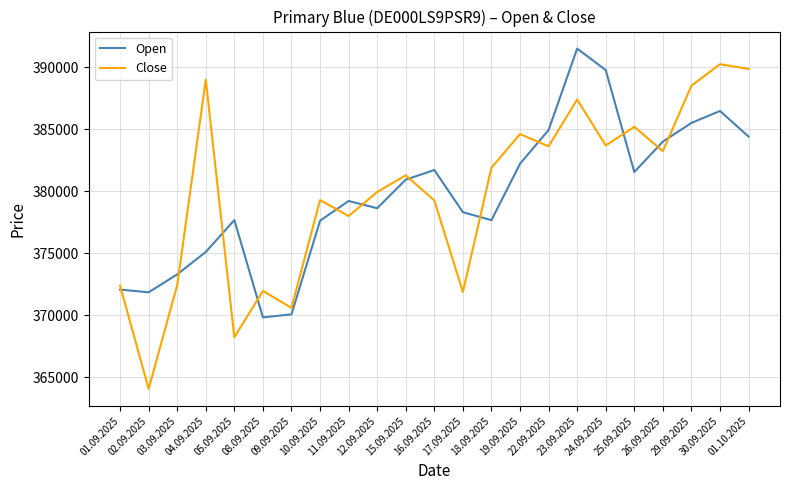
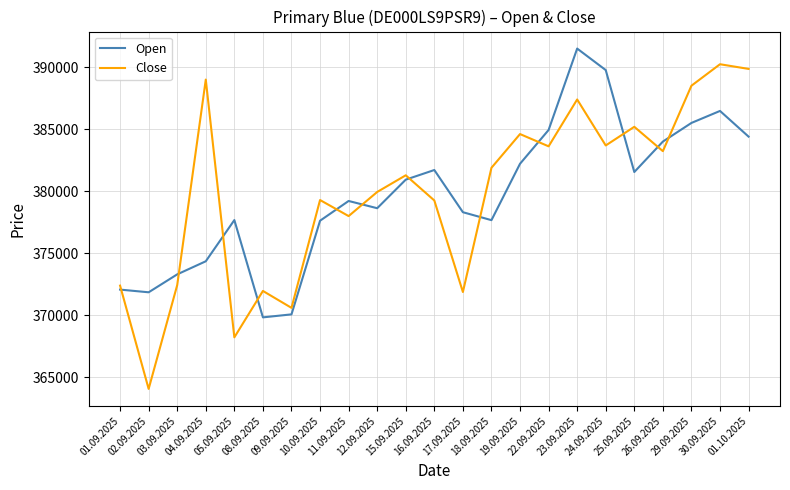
Open, 04.09.2025: 375100 -> 374400
